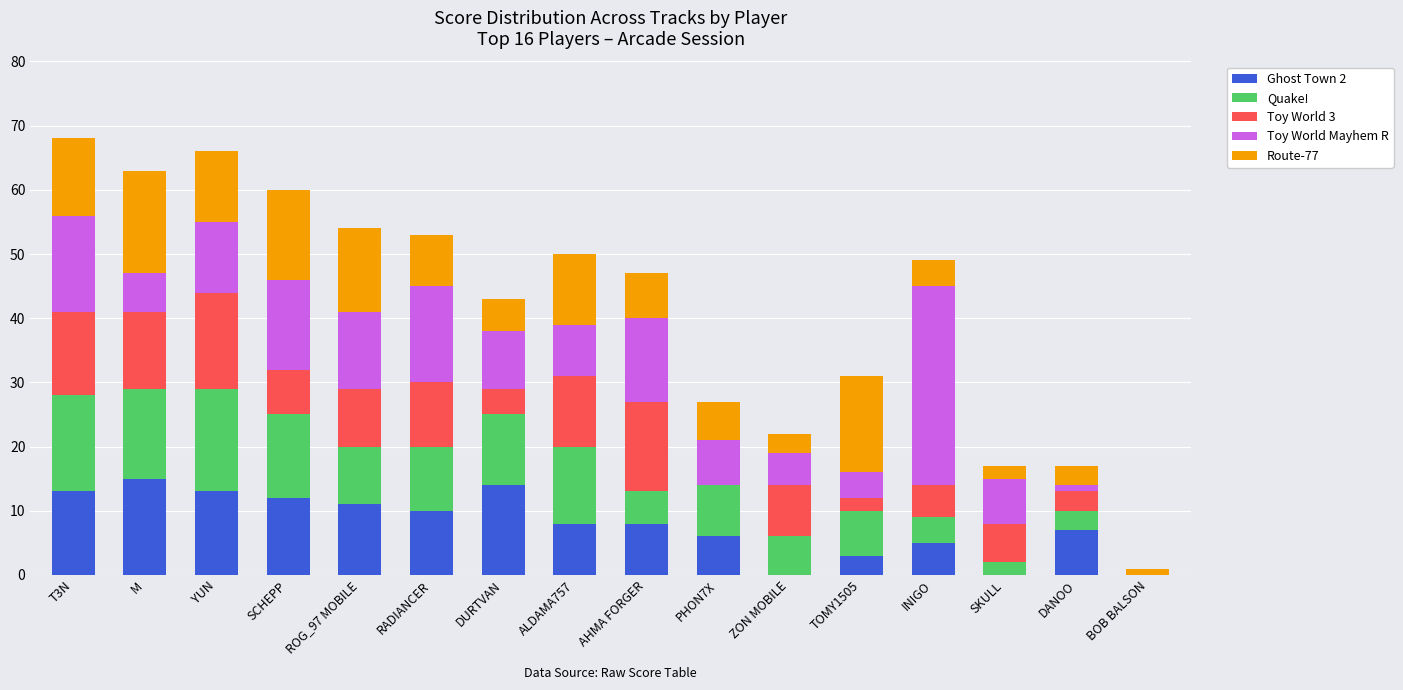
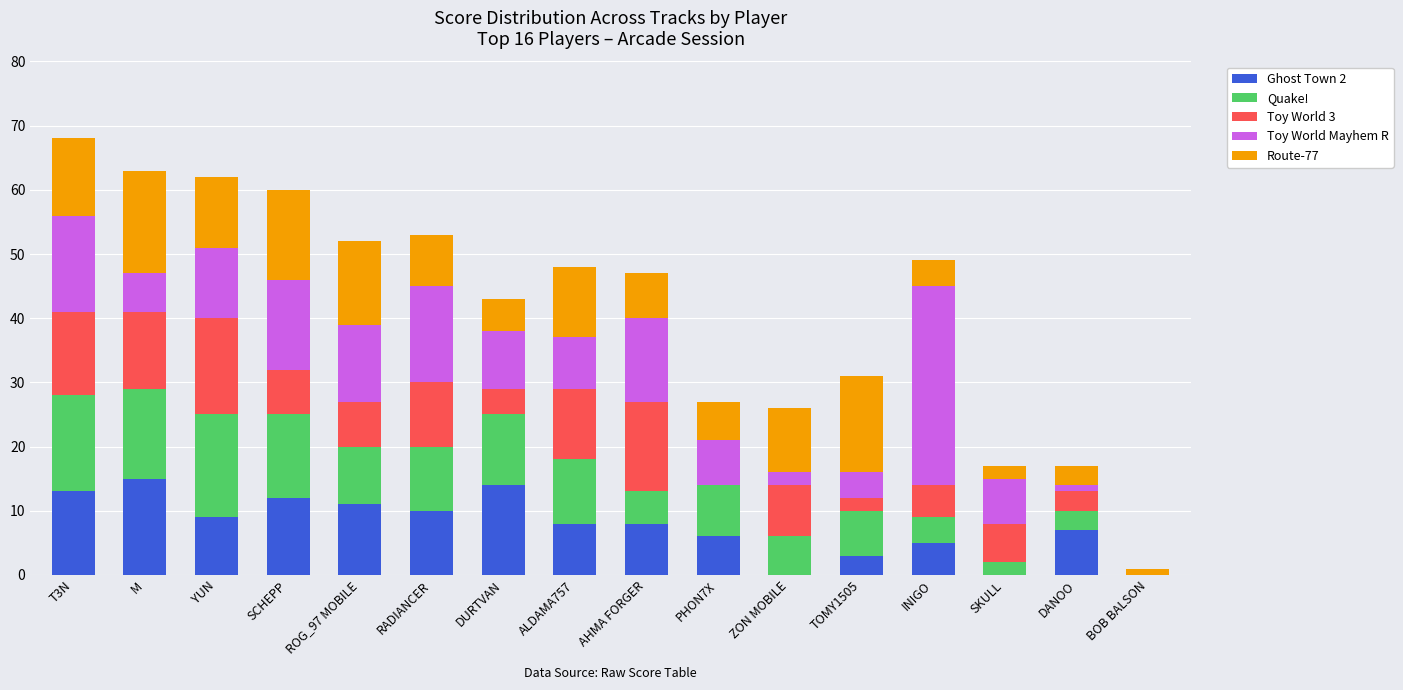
Ghost Town 2, YUN: 13 -> 9
Toy World 3, ROG_97 MOBILE: 9 -> 7
Quake!, ALDAMA757: 12 -> 10
Toy World Mayhem R, ZON MOBILE: 5 -> 2
Route-77, ZON MOBILE: 3 -> 10
